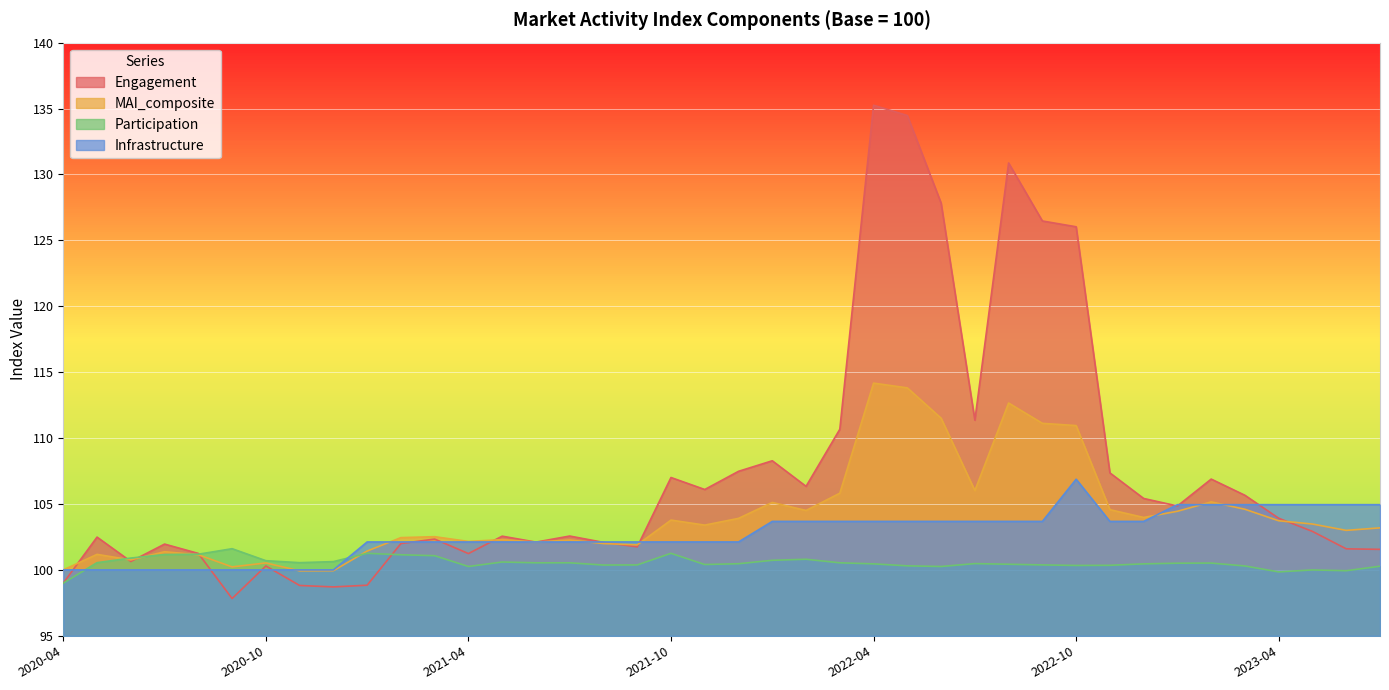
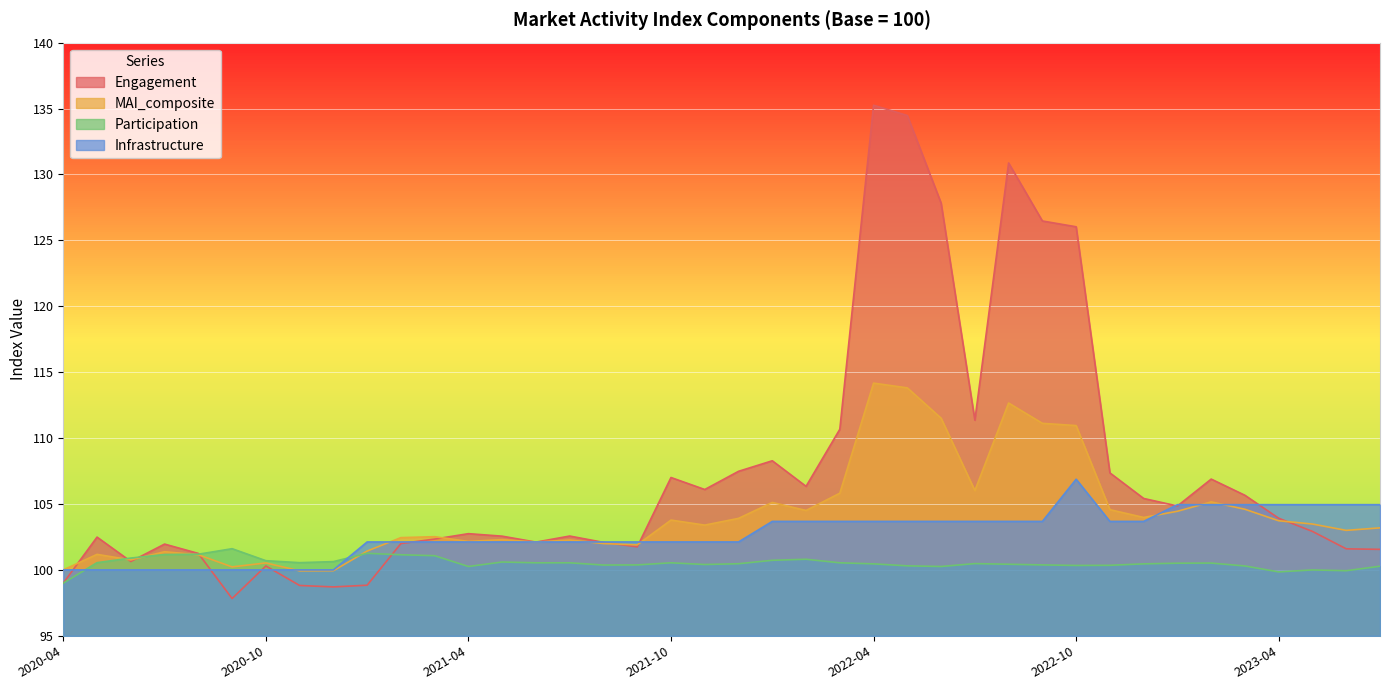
Engagement, 2021-04: 101.2 -> 102.8
Participation, 2021-10: 101.3 -> 100.5
